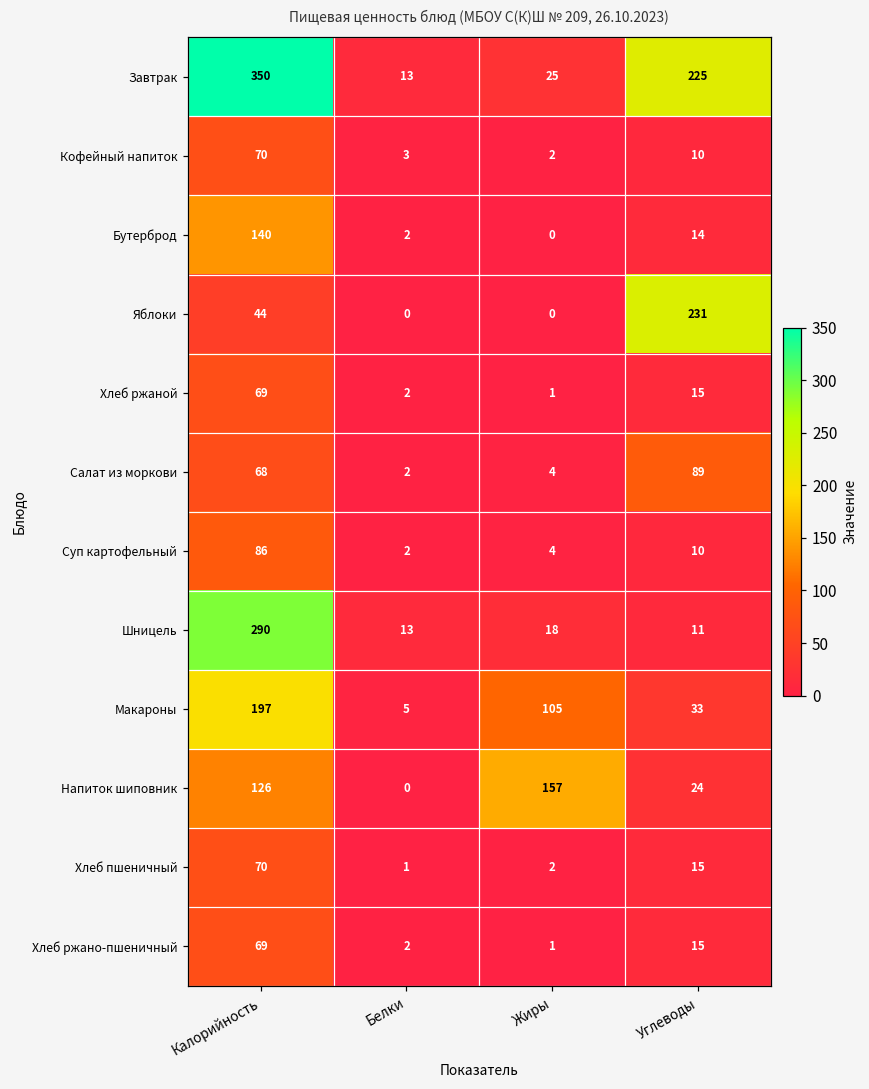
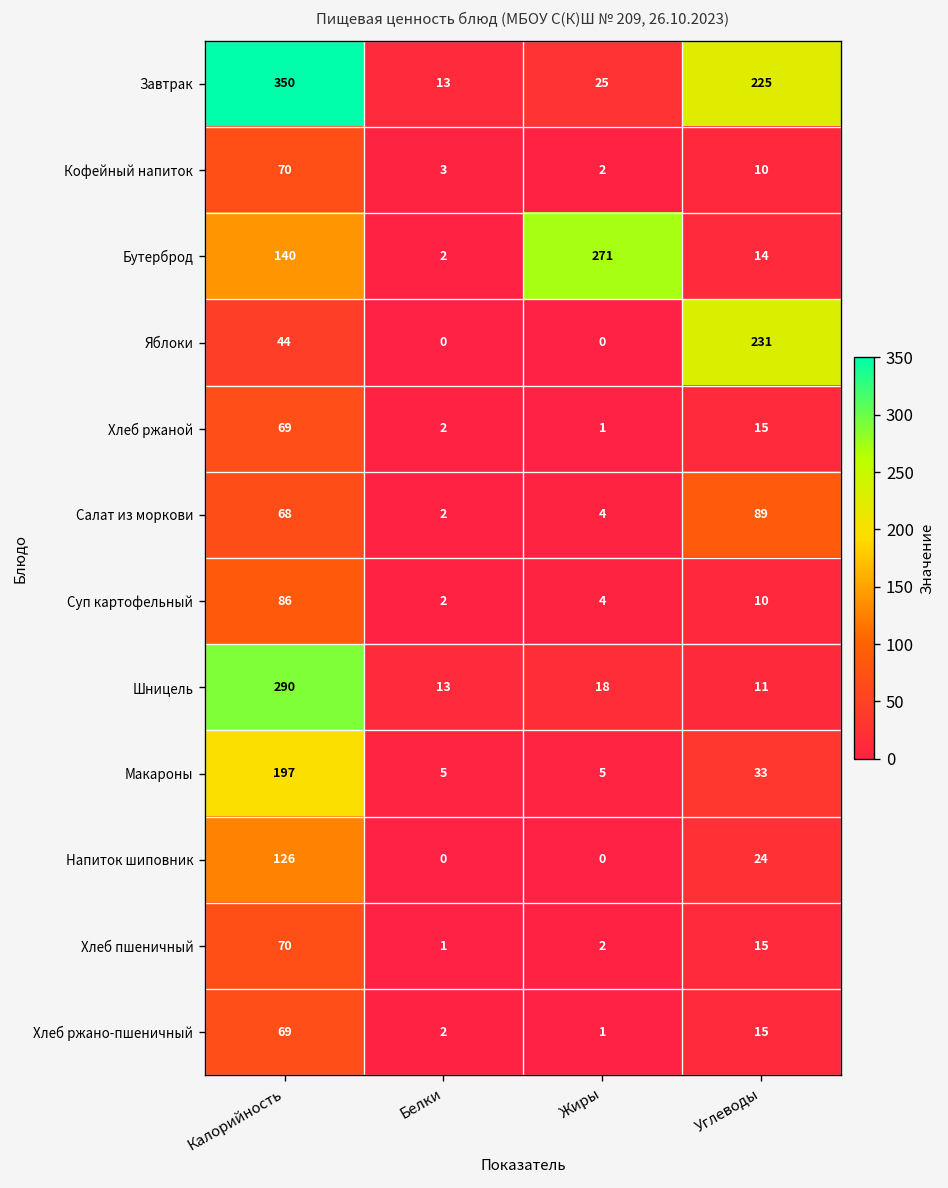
Бутерброд, Жиры: 0 -> 271
Макароны, Жиры: 105 -> 5
Напиток шиповник, Жиры: 157 -> 0
